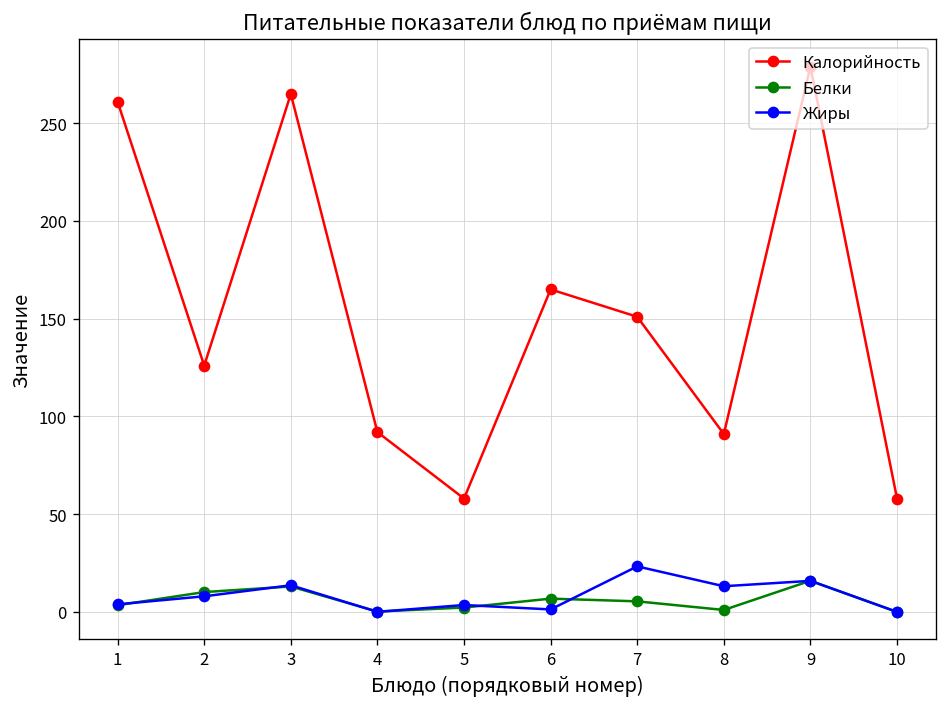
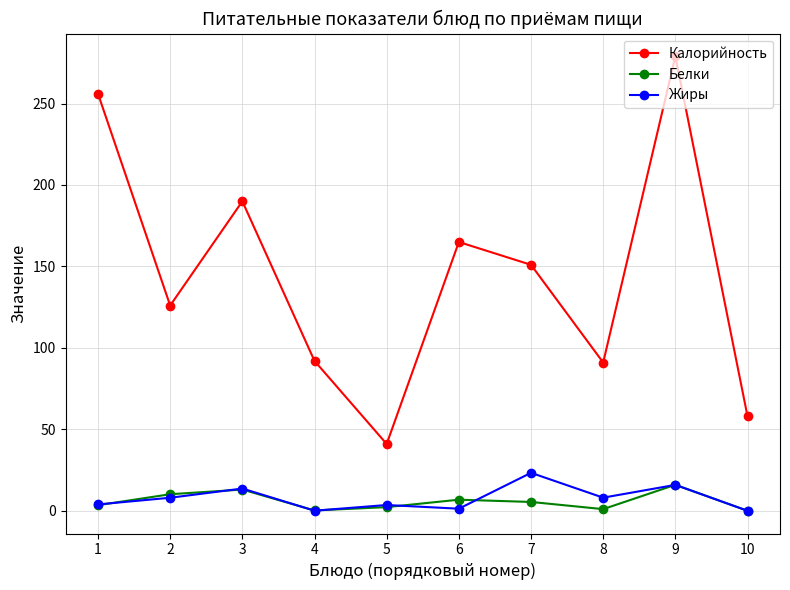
Калорийность, 1: 261 -> 256
Калорийность, 3: 265 -> 190
Калорийность, 5: 58 -> 41
Жиры, 8: 13 -> 8
